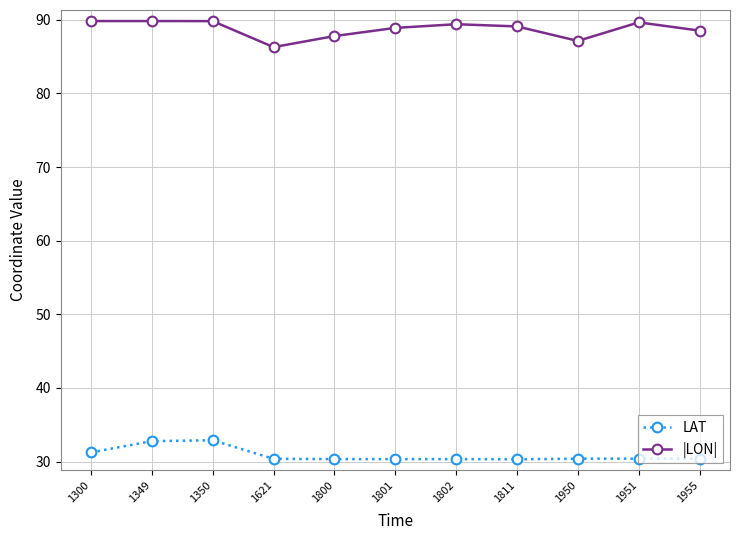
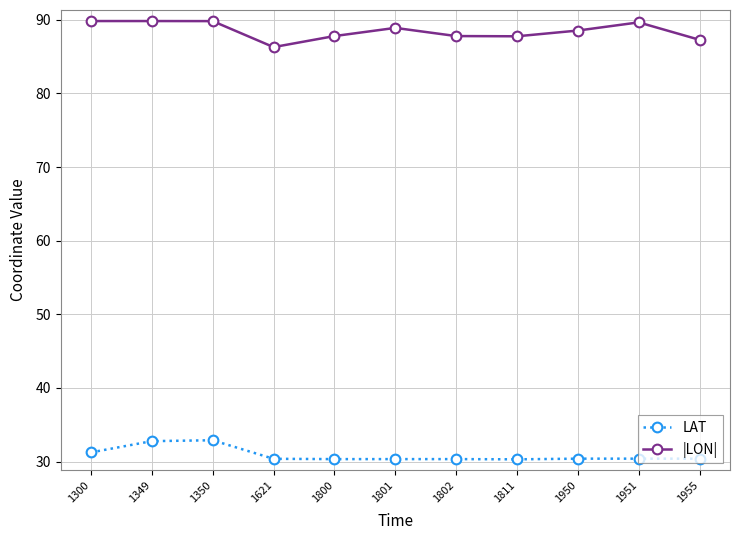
|LON|, 1802: 89 -> 88
|LON|, 1811: 89 -> 88
|LON|, 1950: 87 -> 89
|LON|, 1955: 89 -> 87
